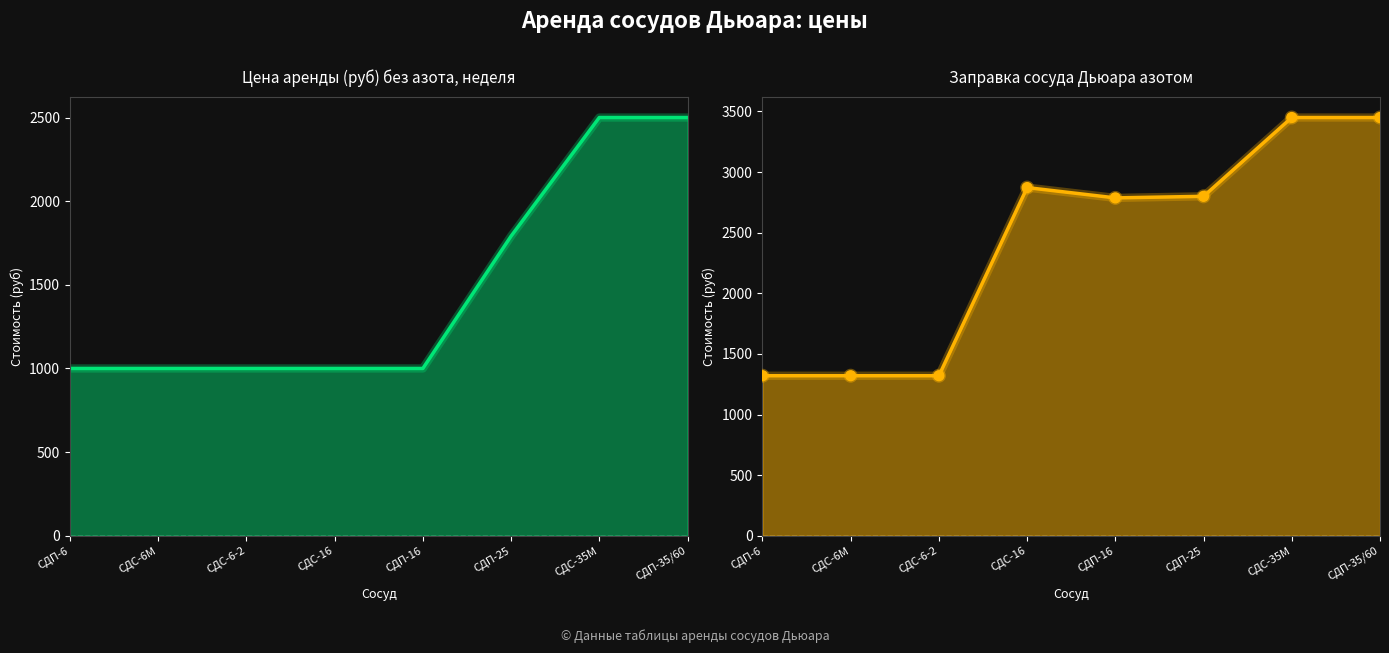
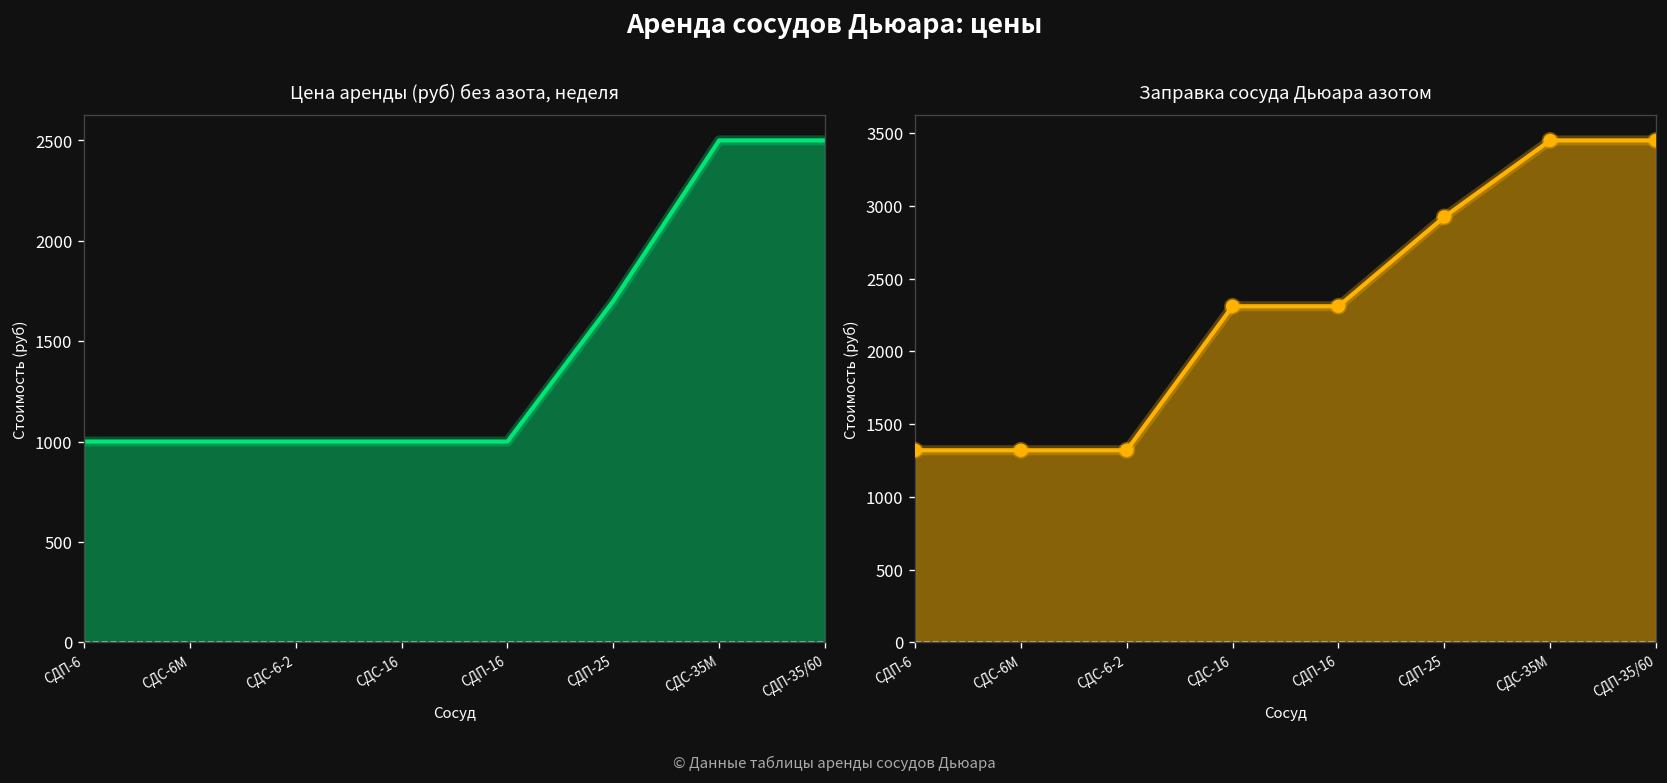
Цена аренды (руб) без азота, неделя, СДП-25: 1790 -> 1700
Заправка сосуда Дьюара азотом, СДС-16: 2870 -> 2310
Заправка сосуда Дьюара азотом, СДП-16: 2790 -> 2310
Заправка сосуда Дьюара азотом, СДП-25: 2800 -> 2920
